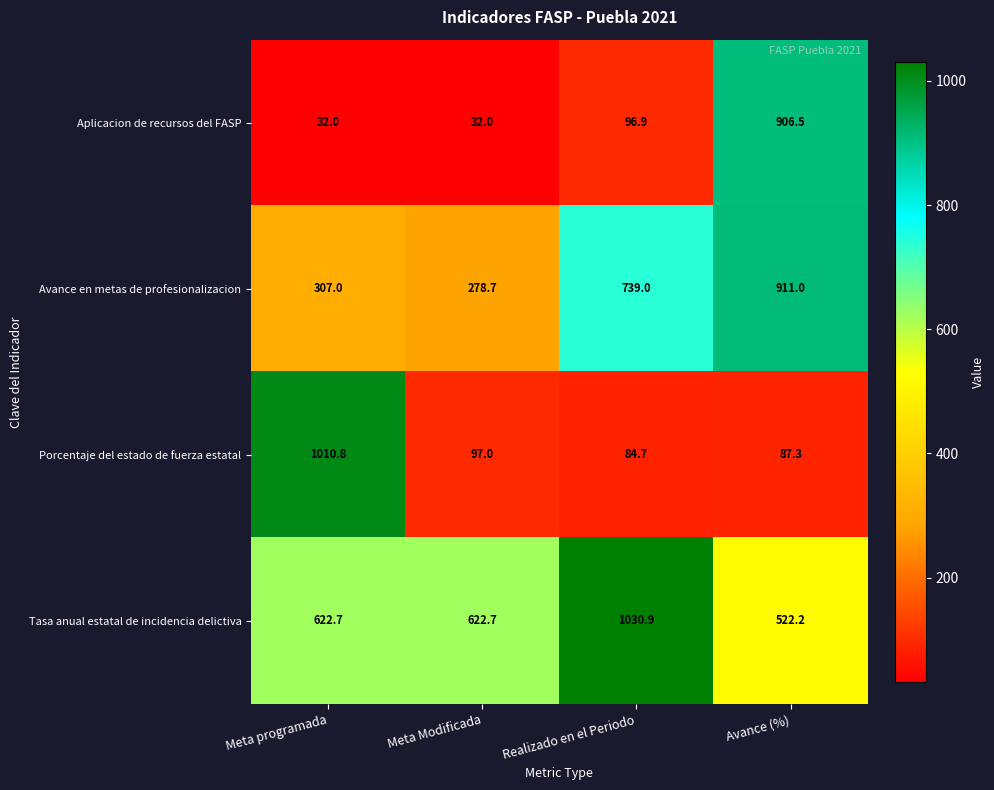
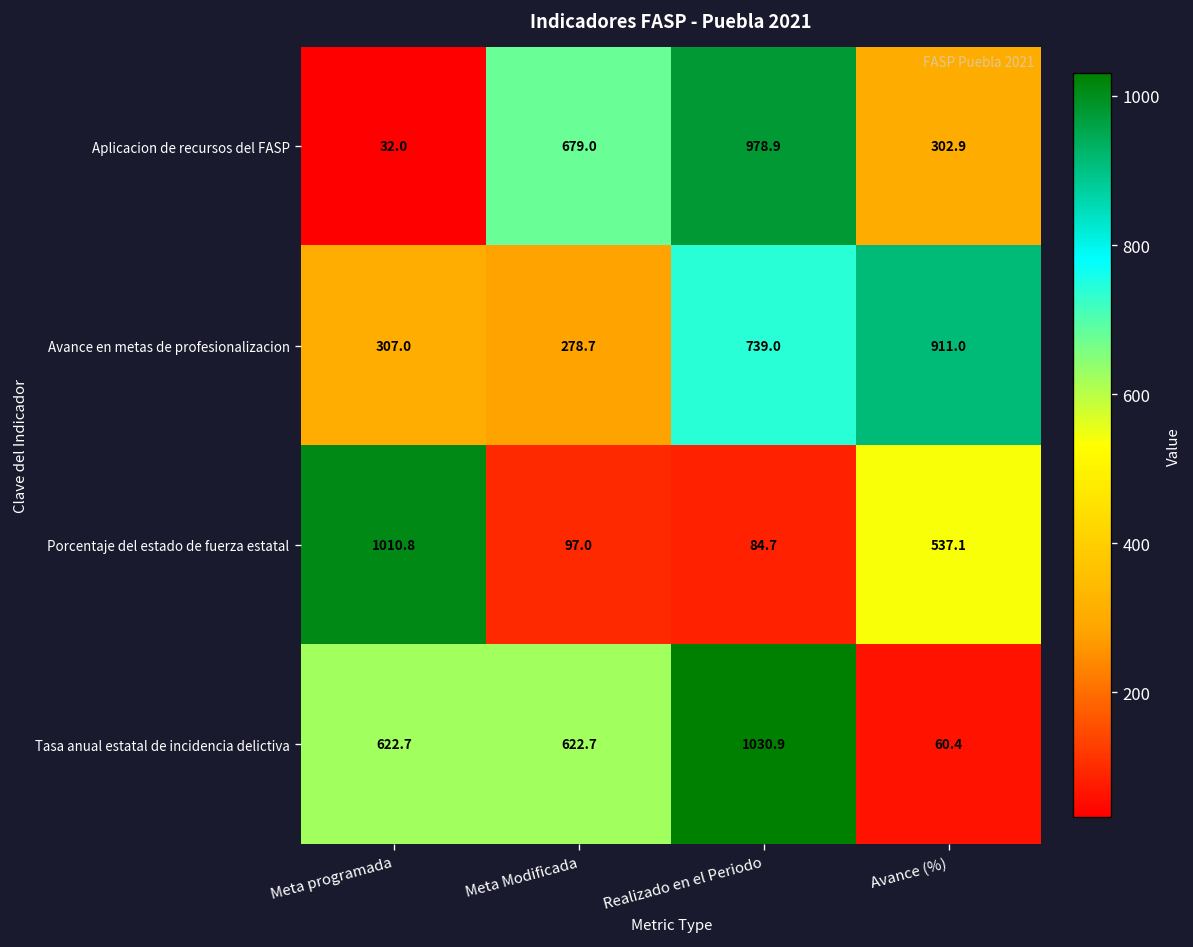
Aplicacion de recursos del FASP, Meta Modificada: 32.0 -> 679.0
Aplicacion de recursos del FASP, Realizado en el Periodo: 96.9 -> 978.9
Aplicacion de recursos del FASP, Avance (%): 906.5 -> 302.9
Porcentaje del estado de fuerza estatal, Avance (%): 87.3 -> 537.1
Tasa anual estatal de incidencia delictiva, Avance (%): 522.2 -> 60.4
